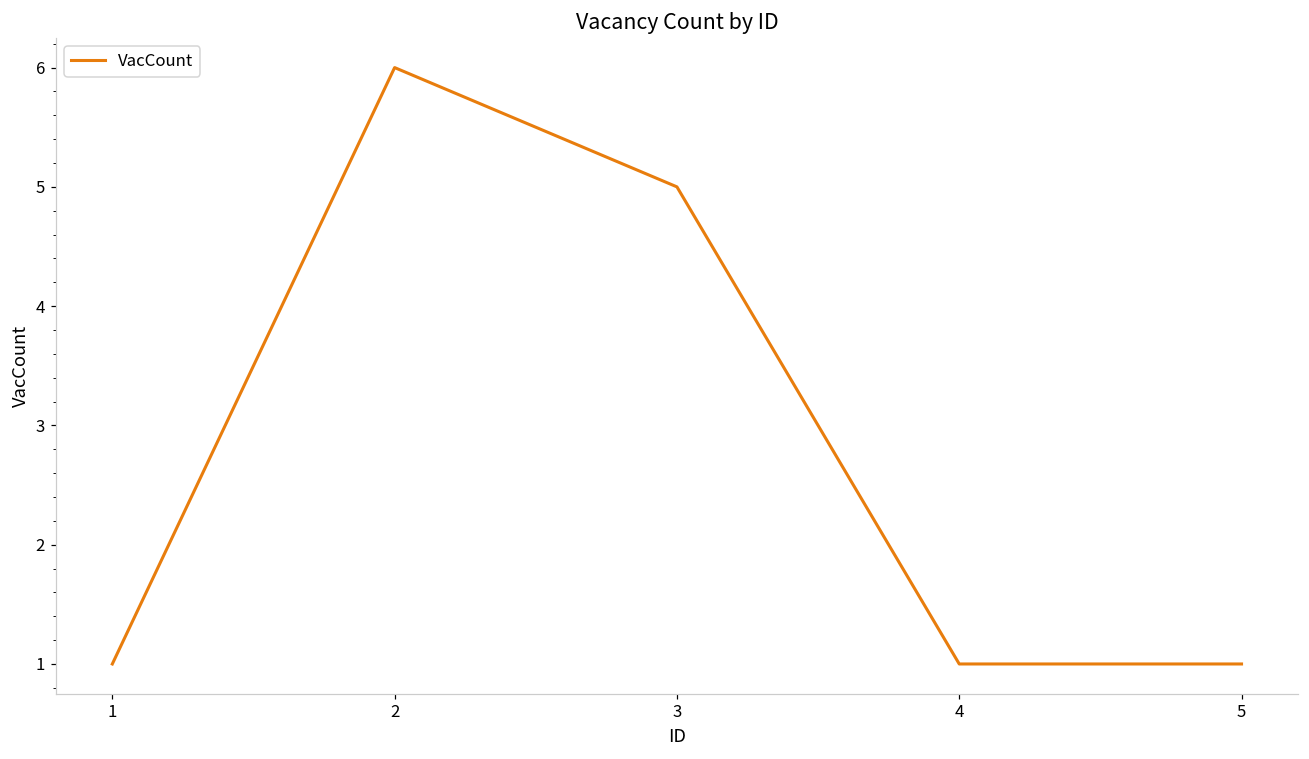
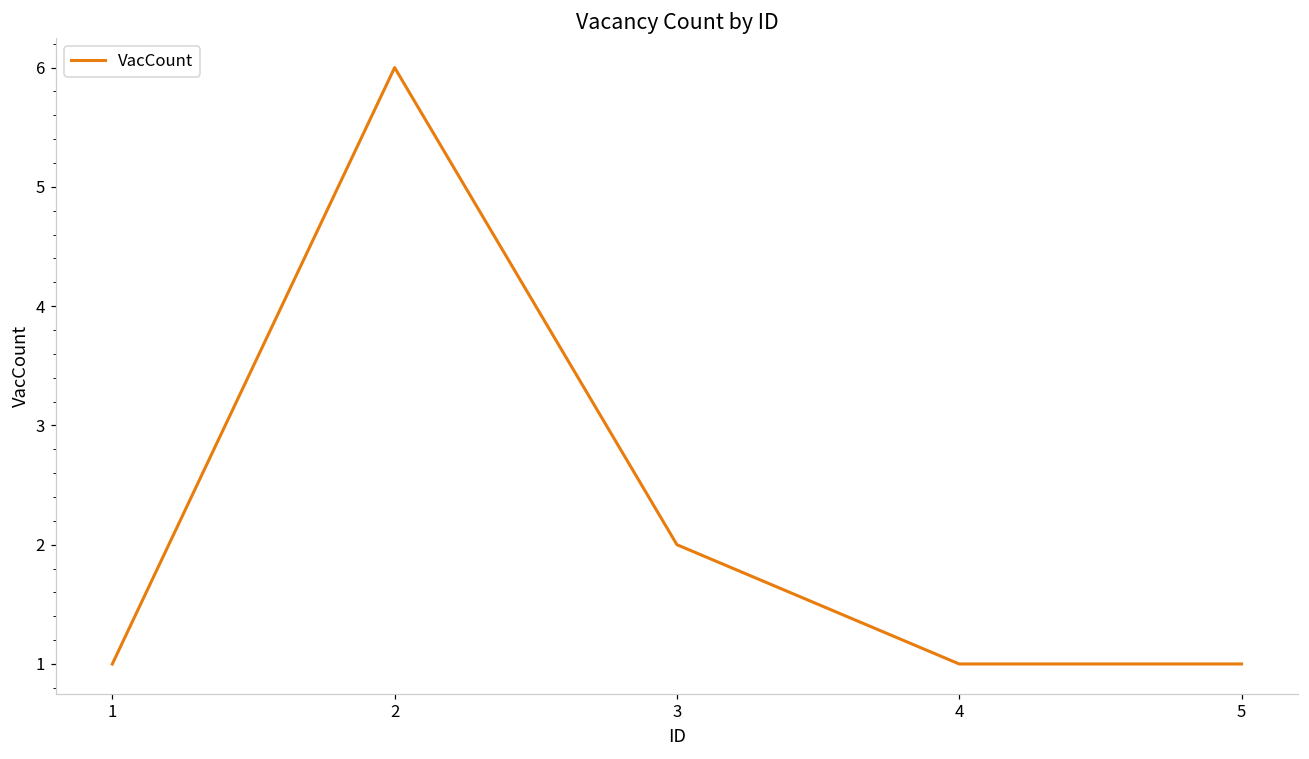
3: 5 -> 2
